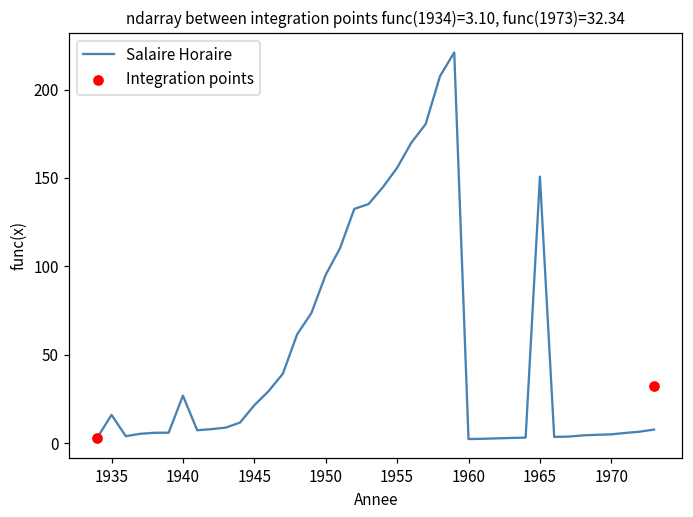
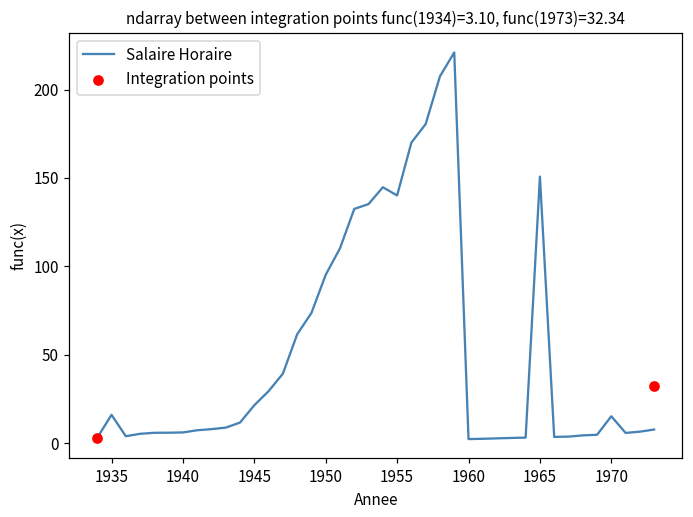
Salaire Horaire, 1940: 27 -> 6
Salaire Horaire, 1955: 156 -> 140
Salaire Horaire, 1970: 5 -> 15
